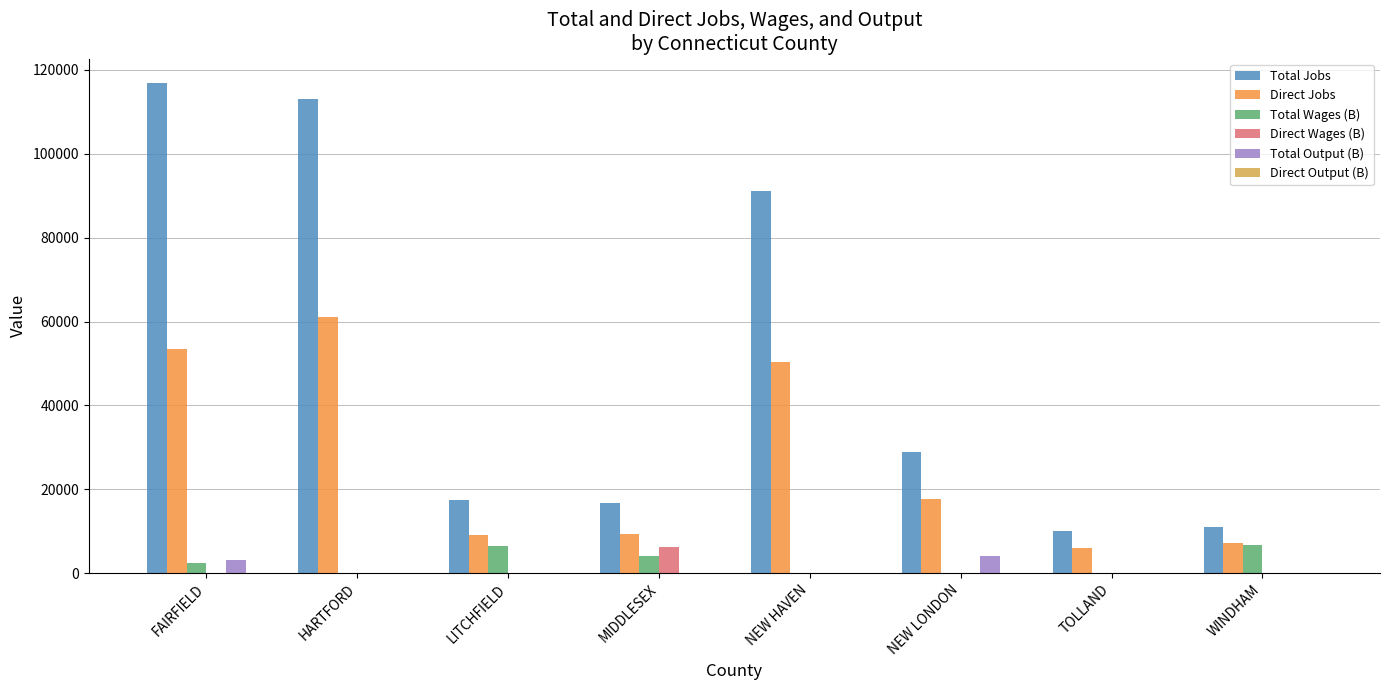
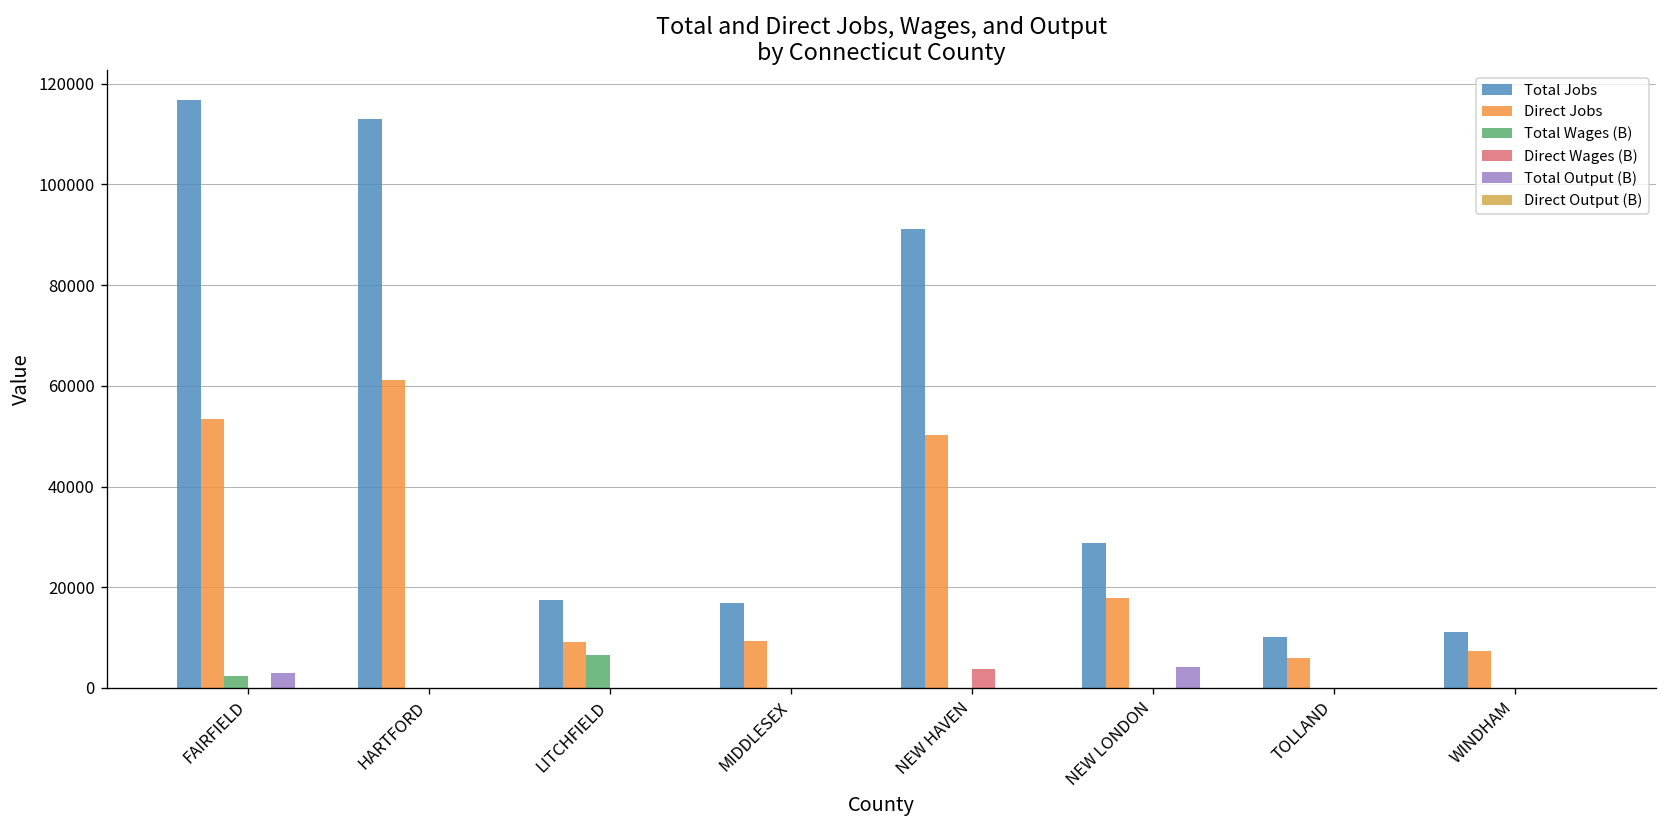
Total Wages (B), MIDDLESEX: 4000 -> 0
Direct Wages (B), MIDDLESEX: 6000 -> 0
Direct Wages (B), NEW HAVEN: 0 -> 4000
Total Wages (B), WINDHAM: 7000 -> 0
